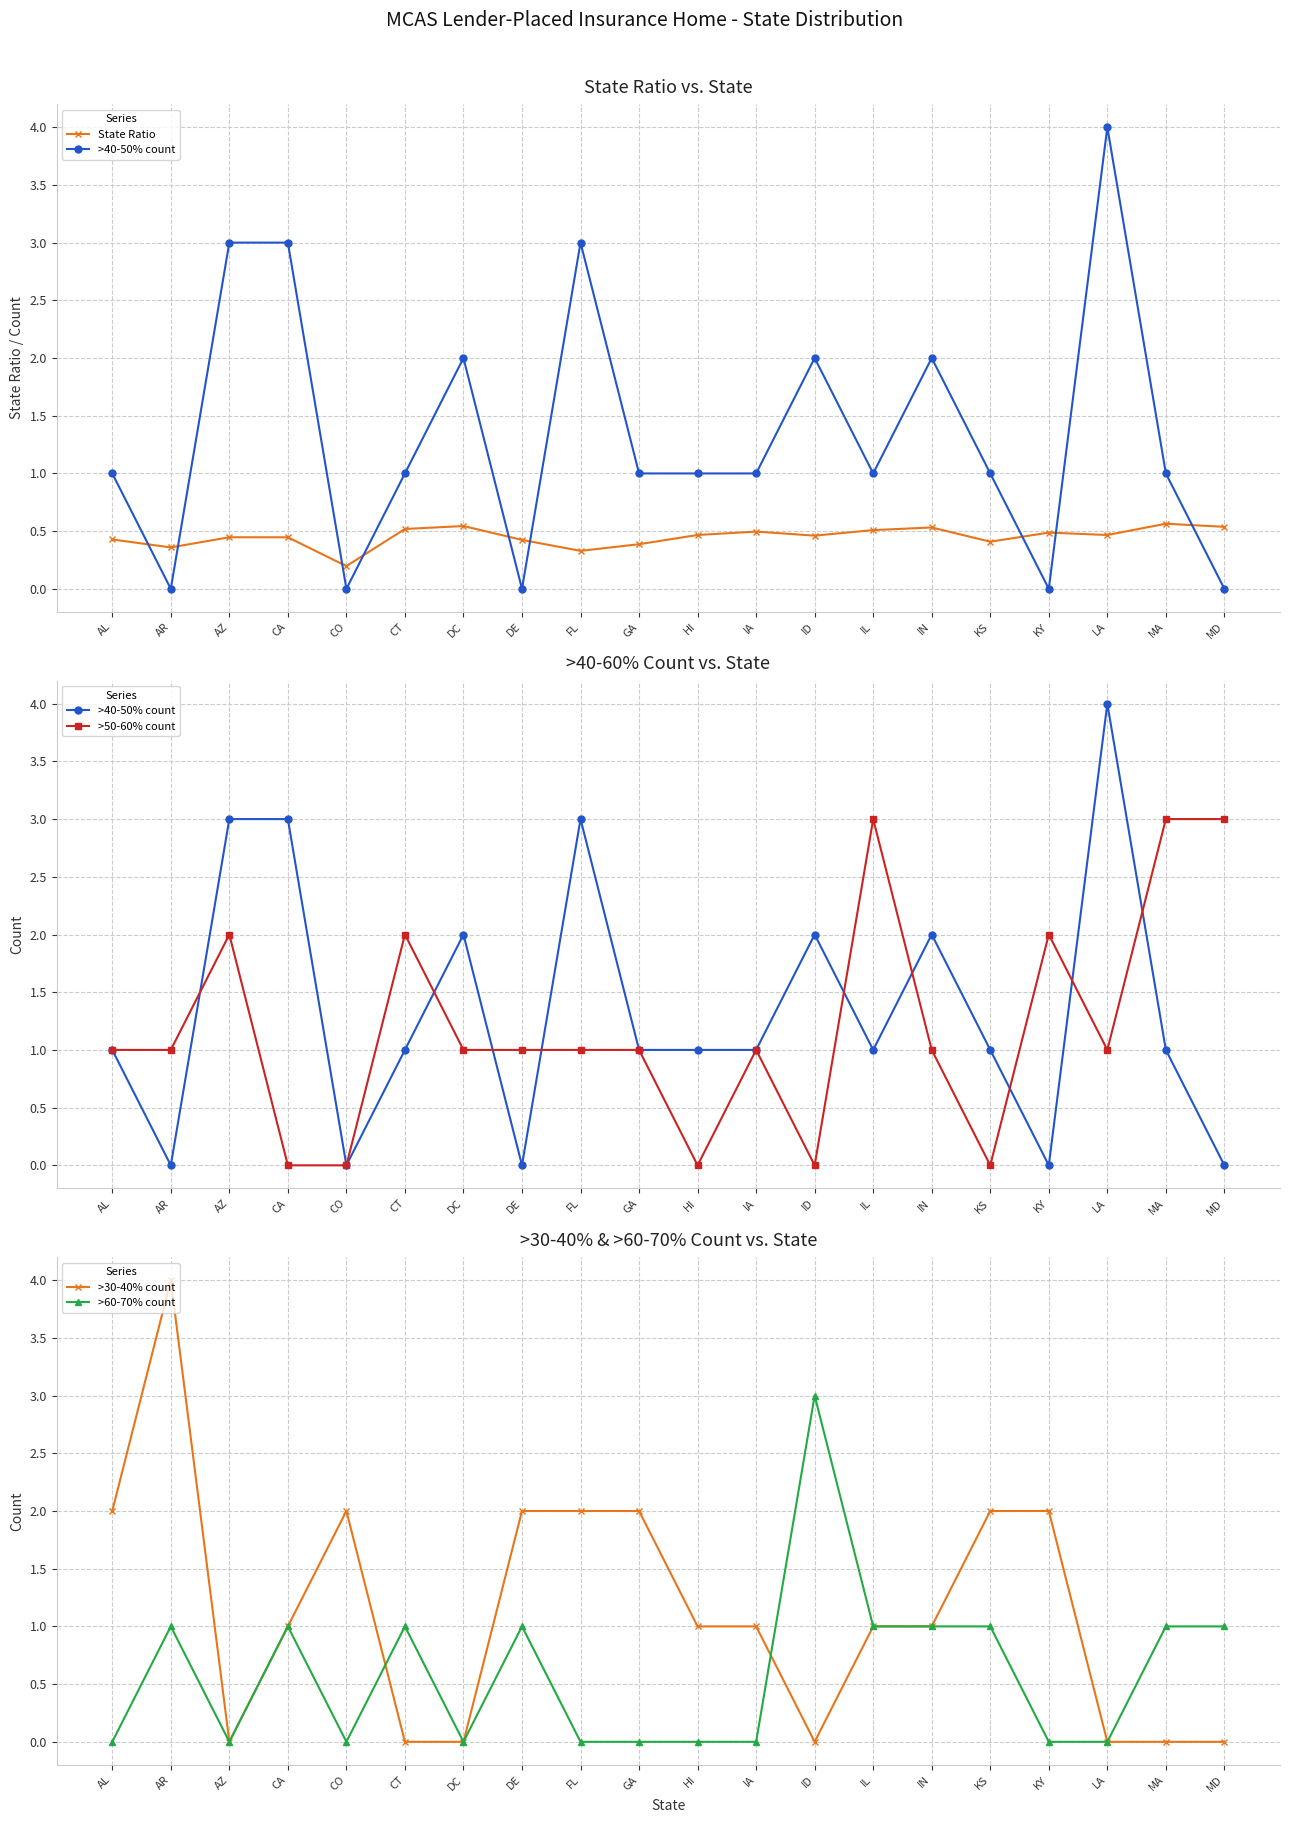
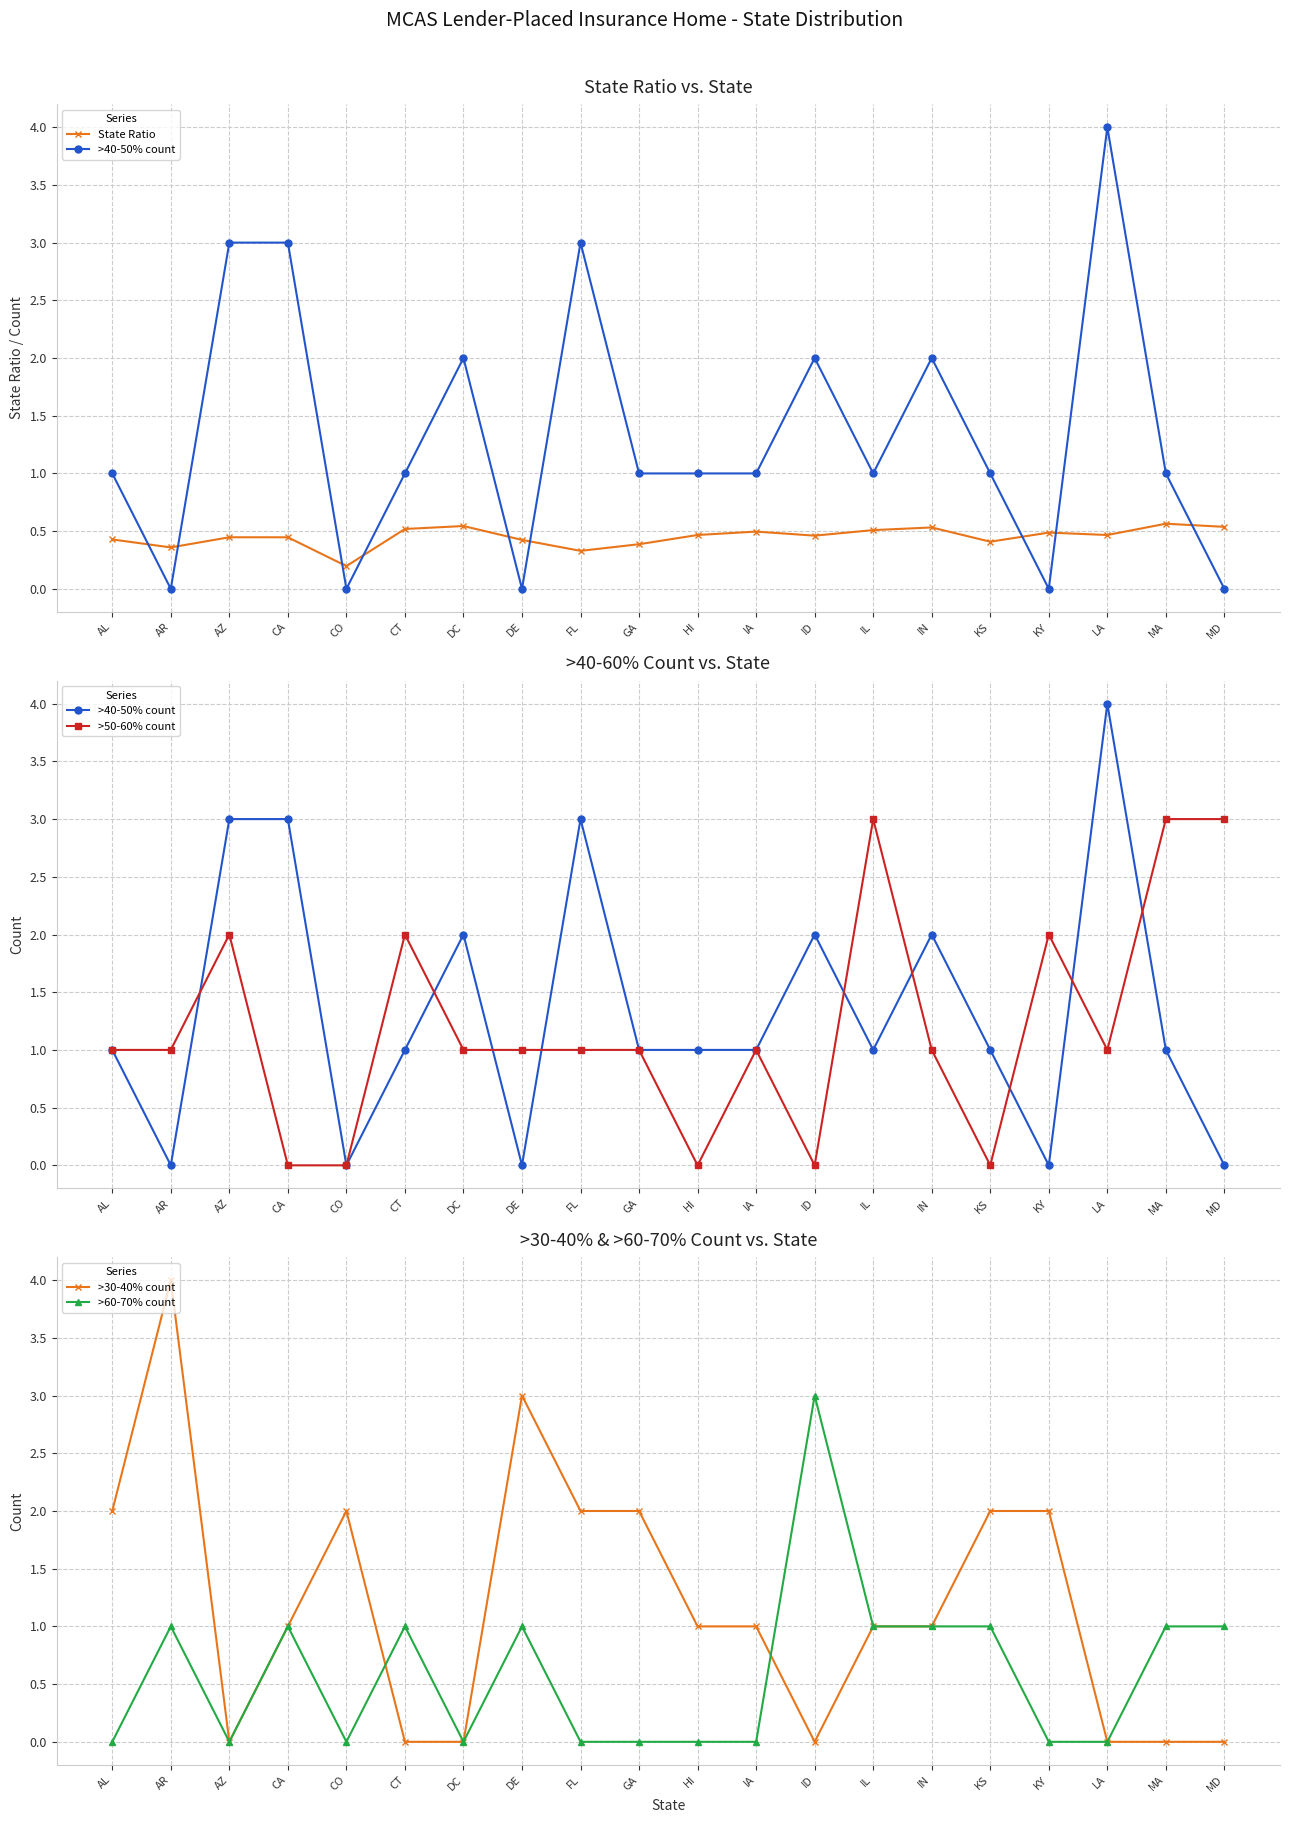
>30-40% & >60-70% Count vs. State, >30-40% count, DE: 2 -> 3
